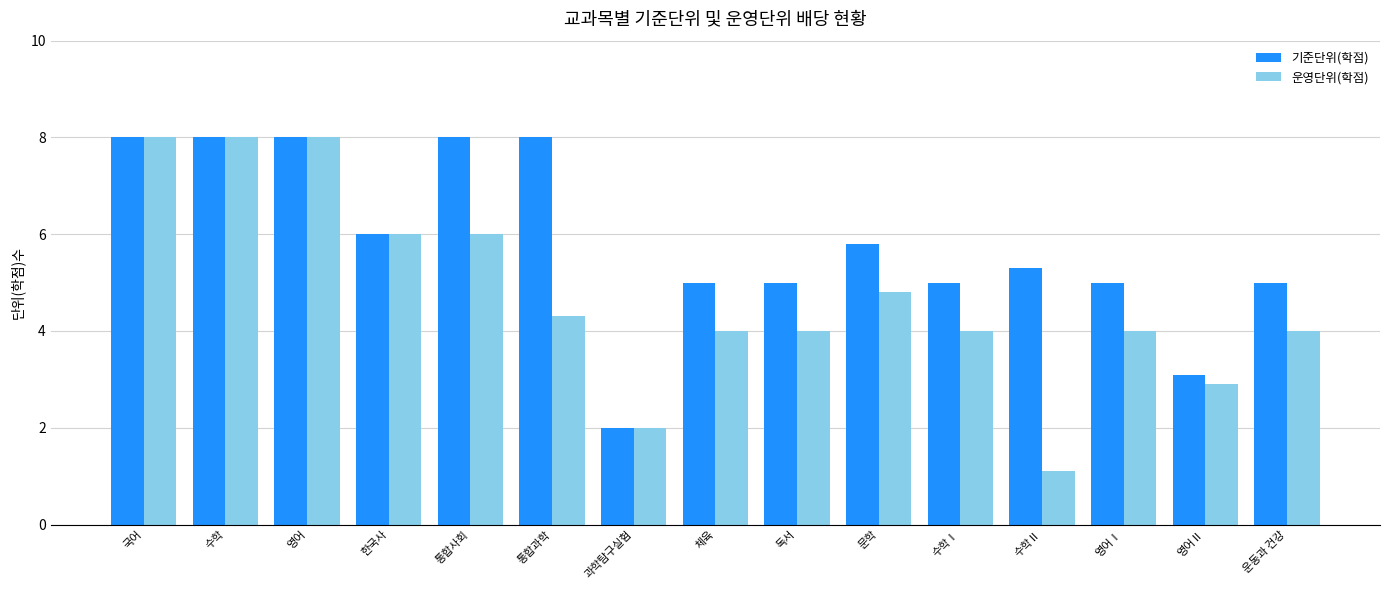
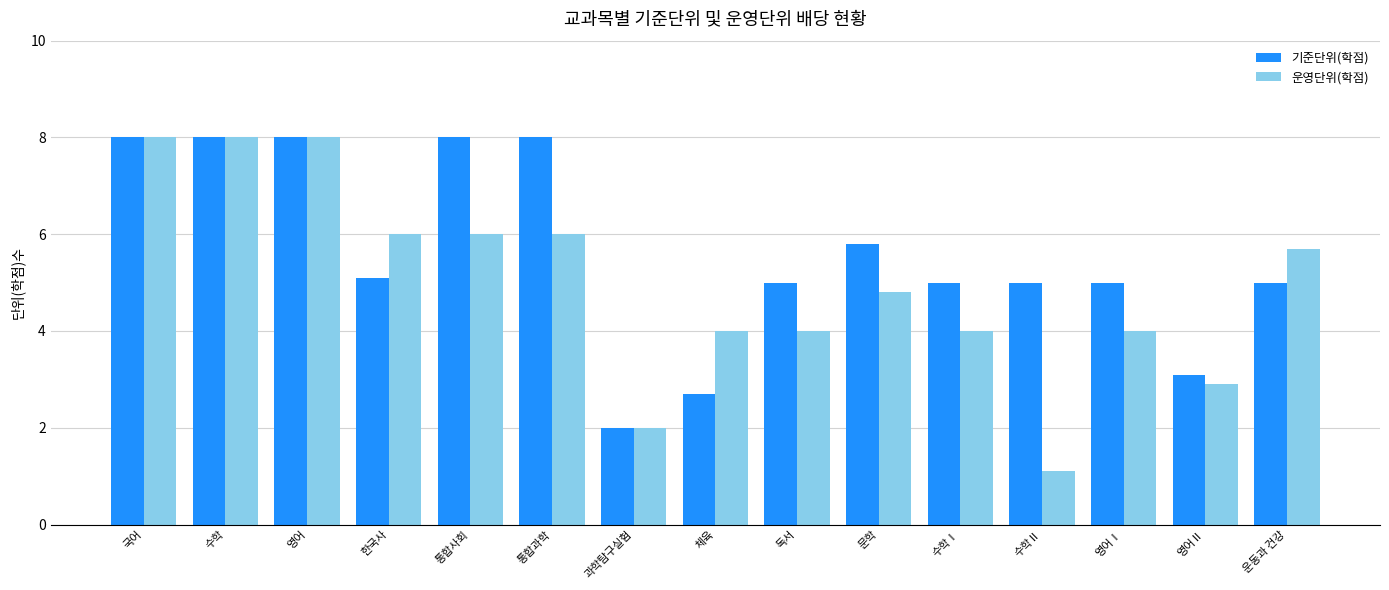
기준단위(학점), 한국사: 6.0 -> 5.1
운영단위(학점), 통합과학: 4.3 -> 6.0
기준단위(학점), 체육: 5.0 -> 2.7
기준단위(학점), 수학Ⅱ: 5.3 -> 5.0
운영단위(학점), 운동과 건강: 4.0 -> 5.7
